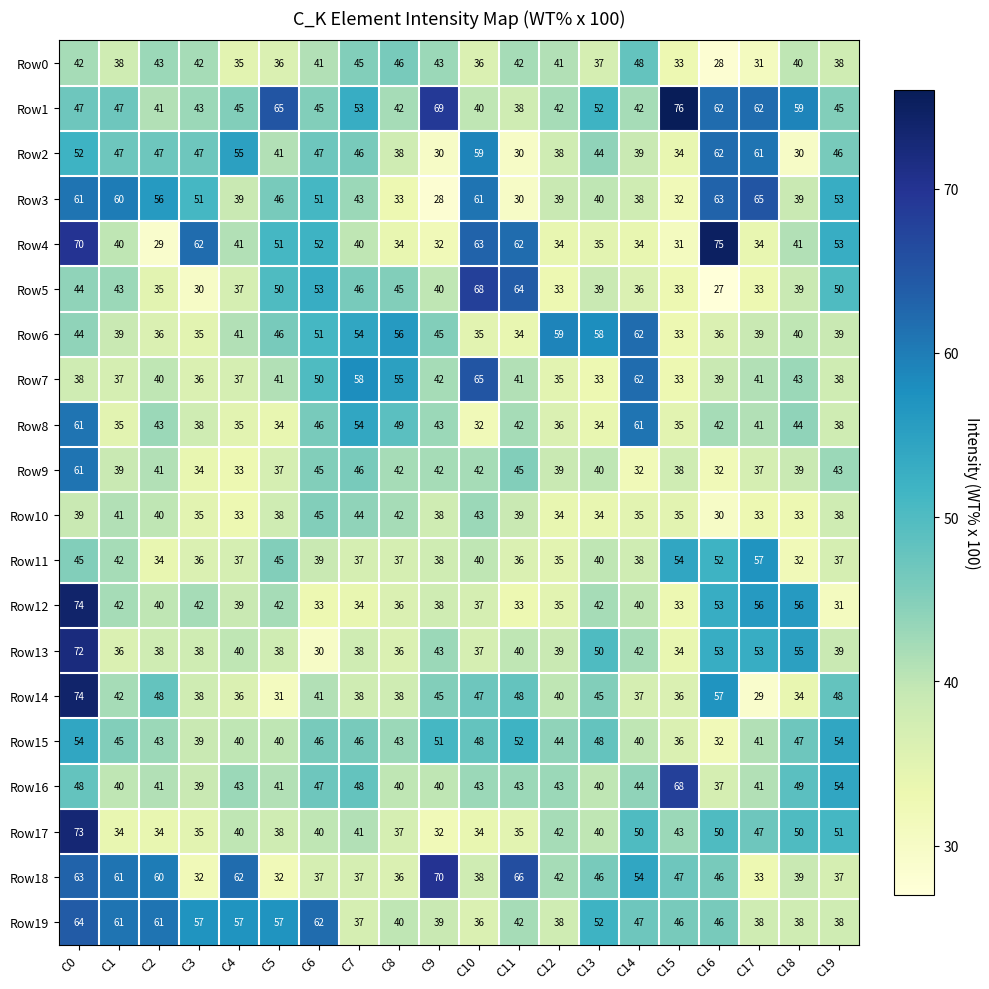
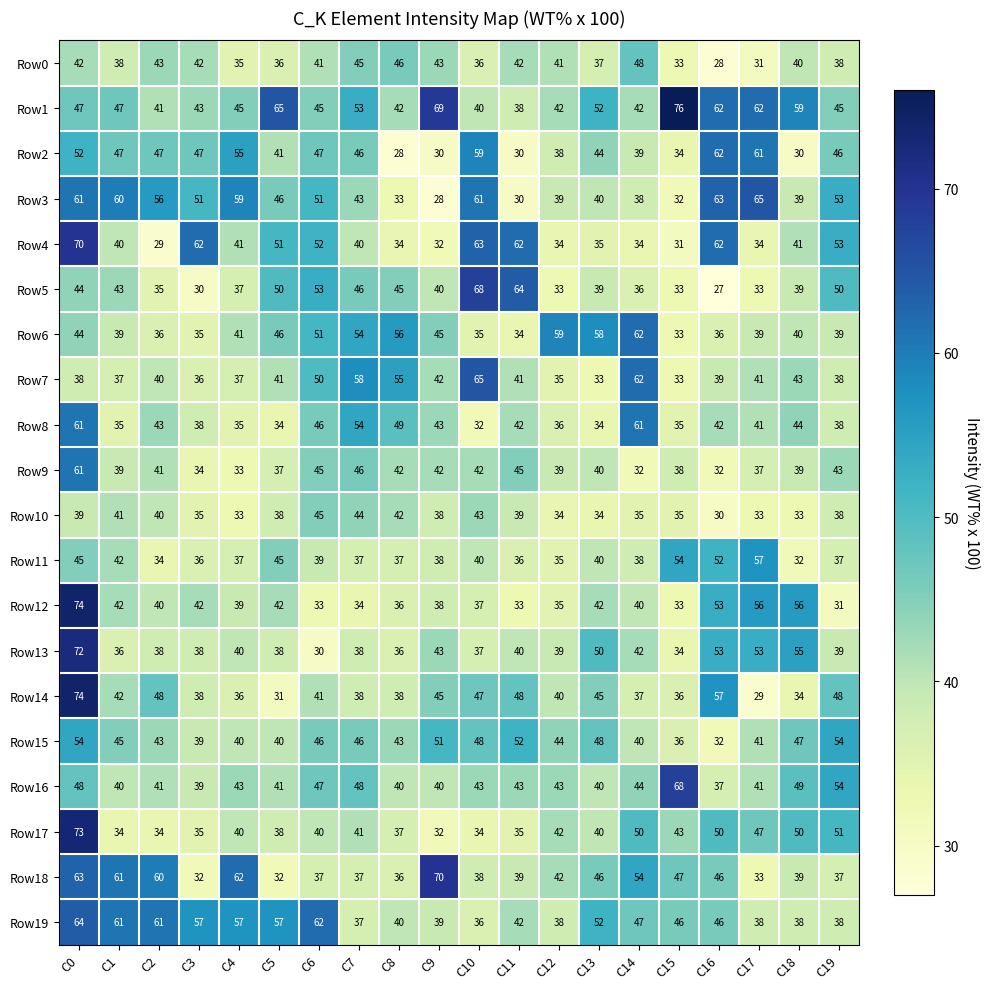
Row2, C8: 38 -> 28
Row3, C4: 39 -> 59
Row4, C16: 75 -> 62
Row18, C11: 66 -> 39
